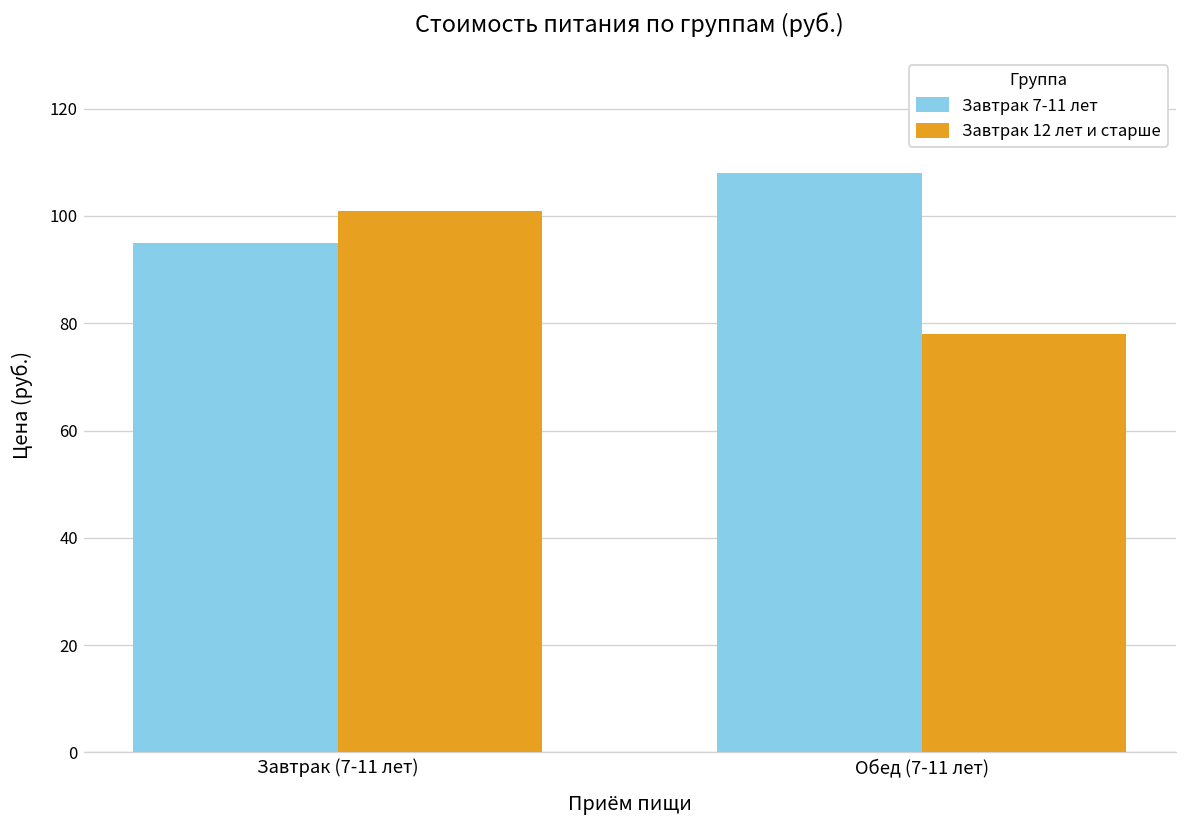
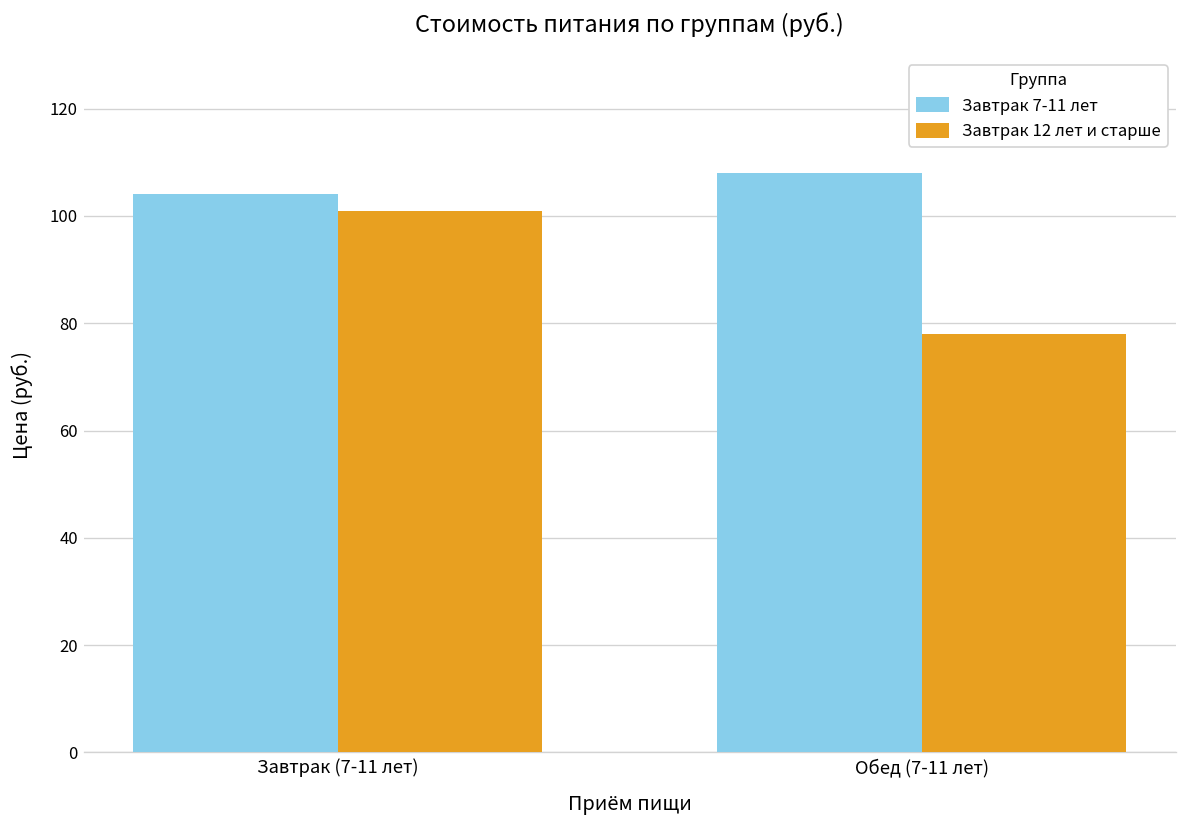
Завтрак 7-11 лет, Завтрак (7-11 лет): 95 -> 104
